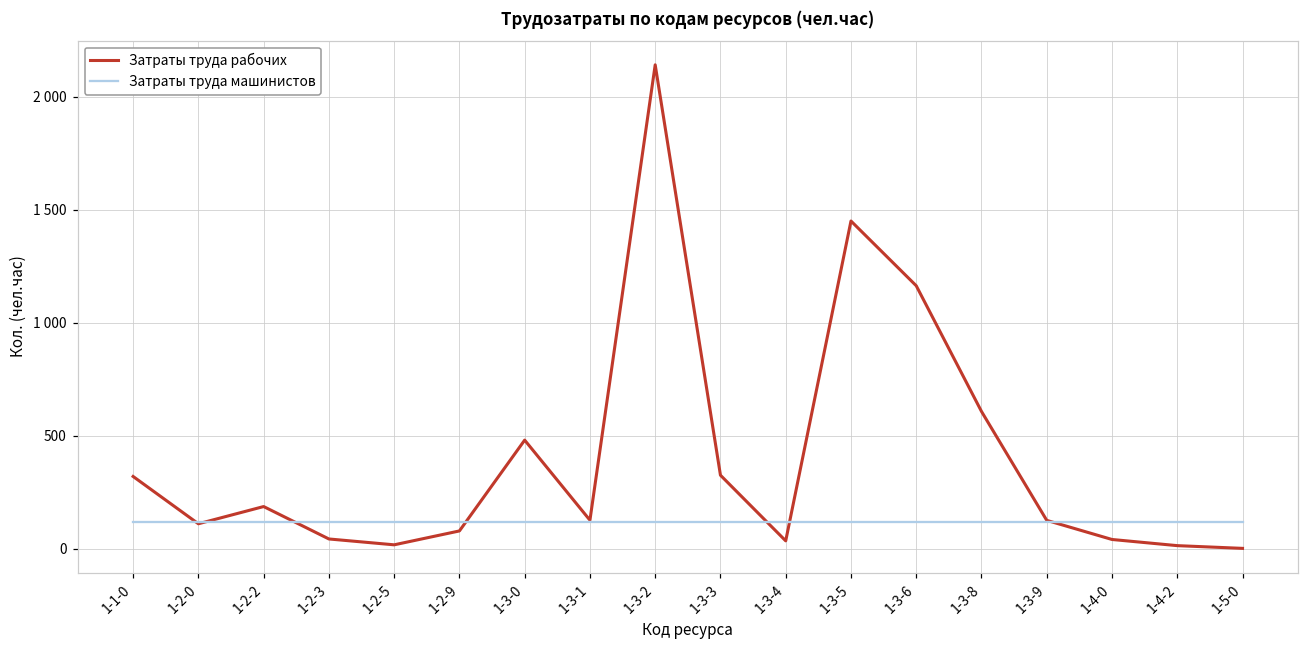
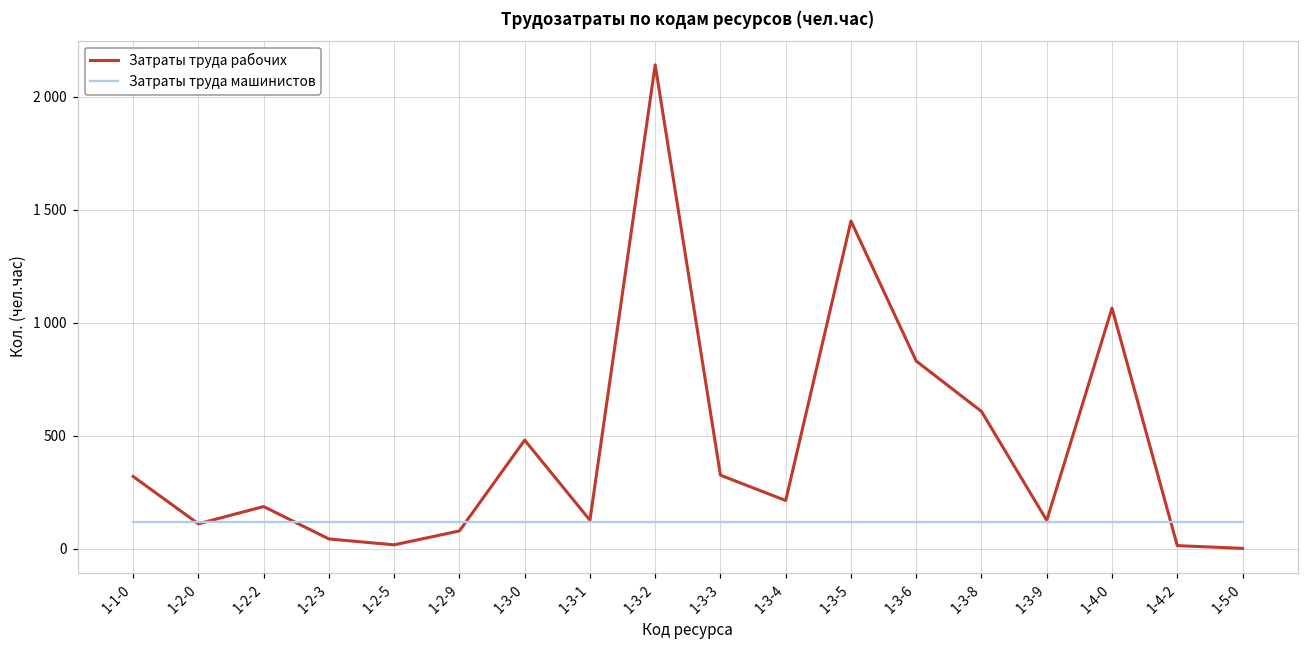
Затраты труда рабочих, 1-3-4: 30 -> 210
Затраты труда рабочих, 1-3-6: 1160 -> 830
Затраты труда рабочих, 1-4-0: 40 -> 1060
